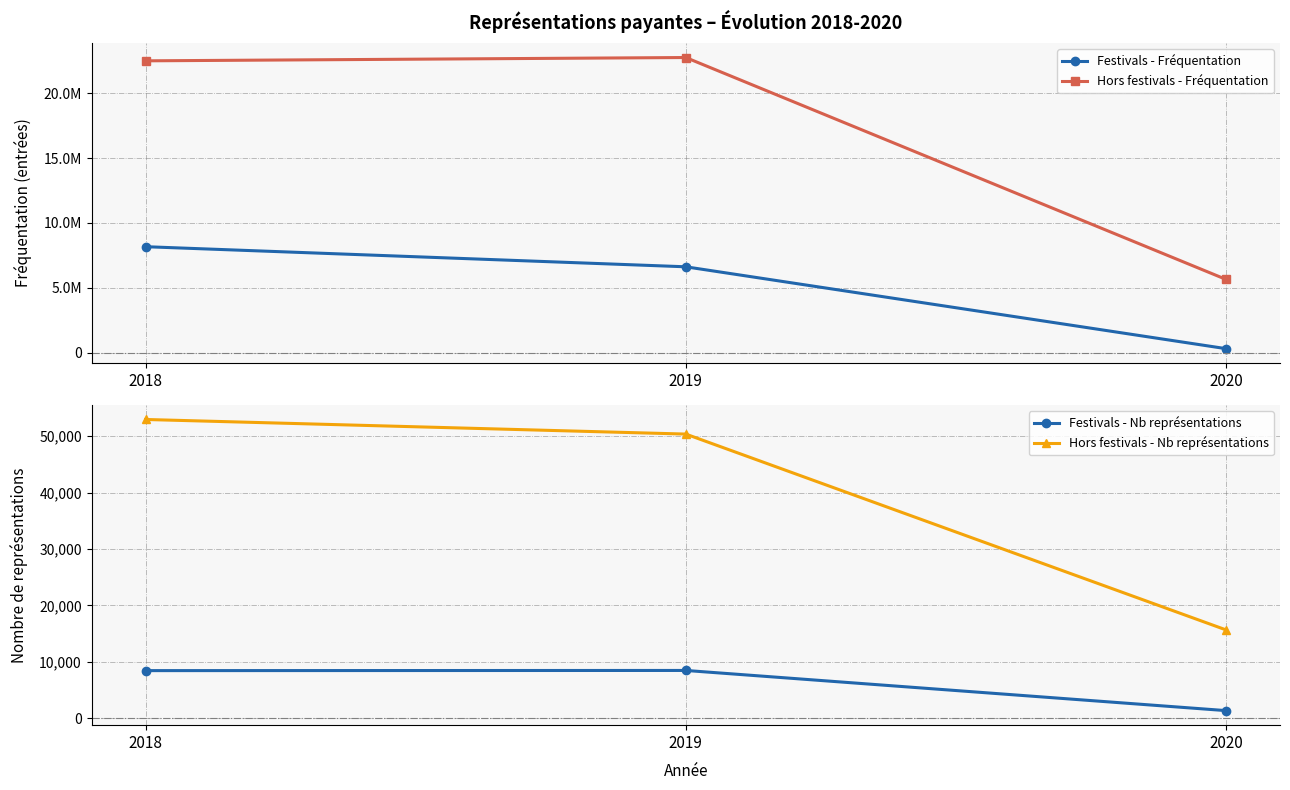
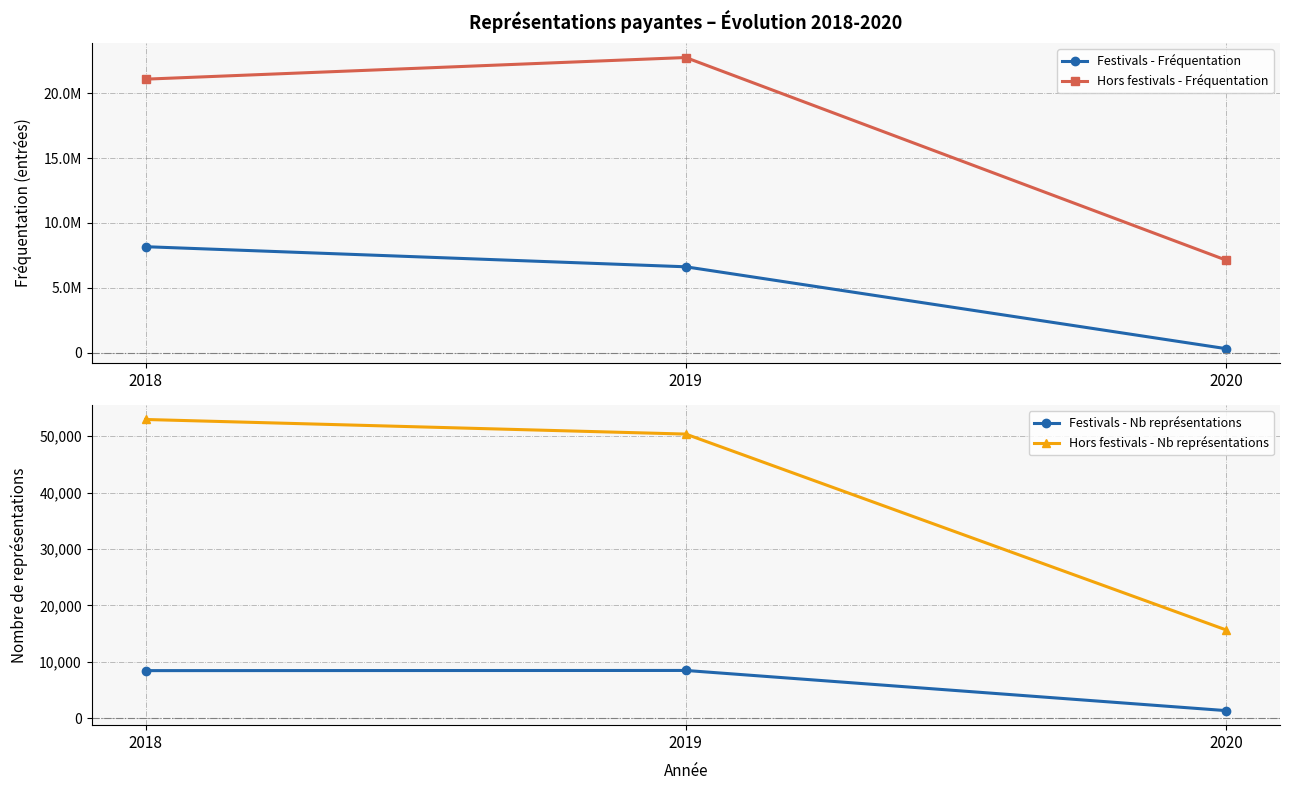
Représentations payantes – Évolution 2018-2020, Hors festivals - Fréquentation, 2018: 22500000 -> 21100000
Représentations payantes – Évolution 2018-2020, Hors festivals - Fréquentation, 2020: 5700000 -> 7100000
